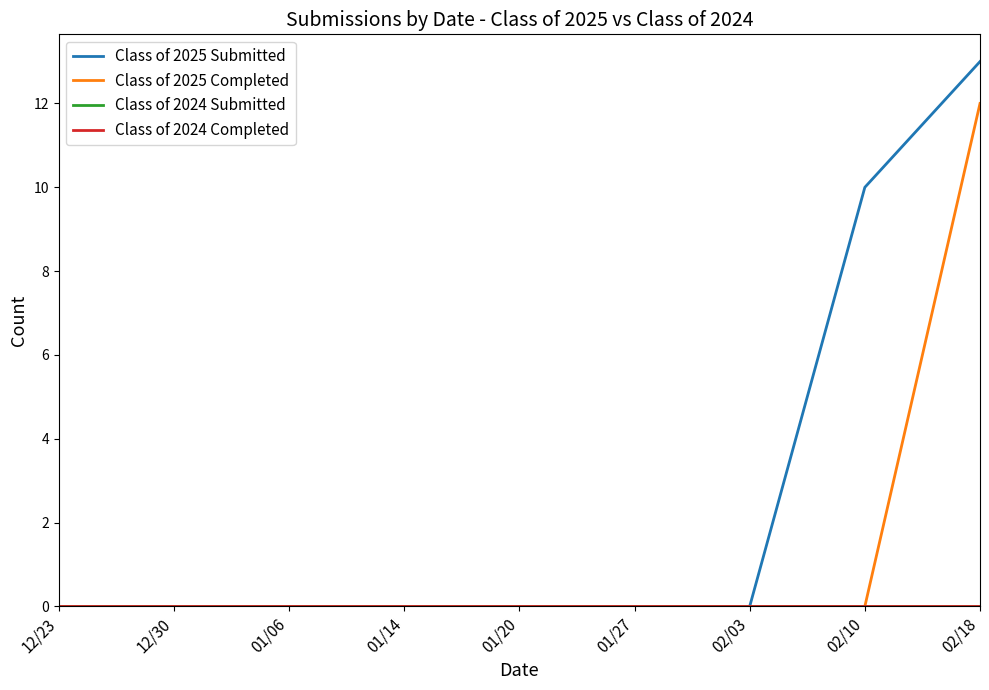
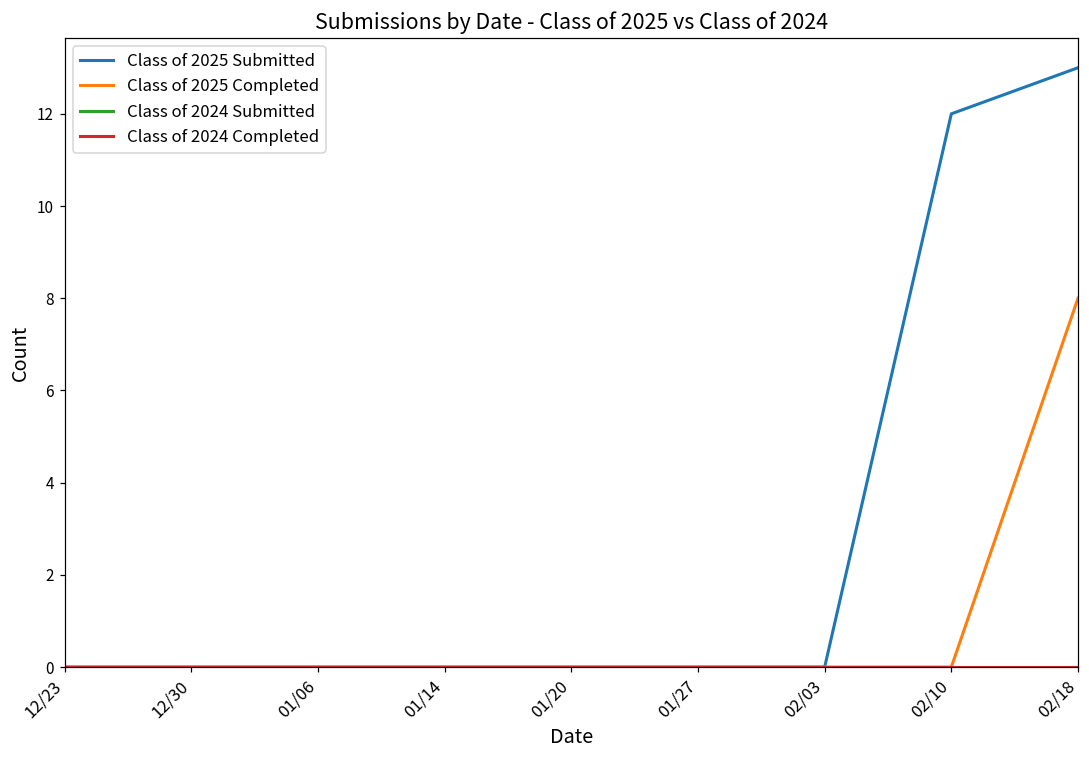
Class of 2025 Submitted, 02/10: 10 -> 12
Class of 2025 Completed, 02/18: 12 -> 8
